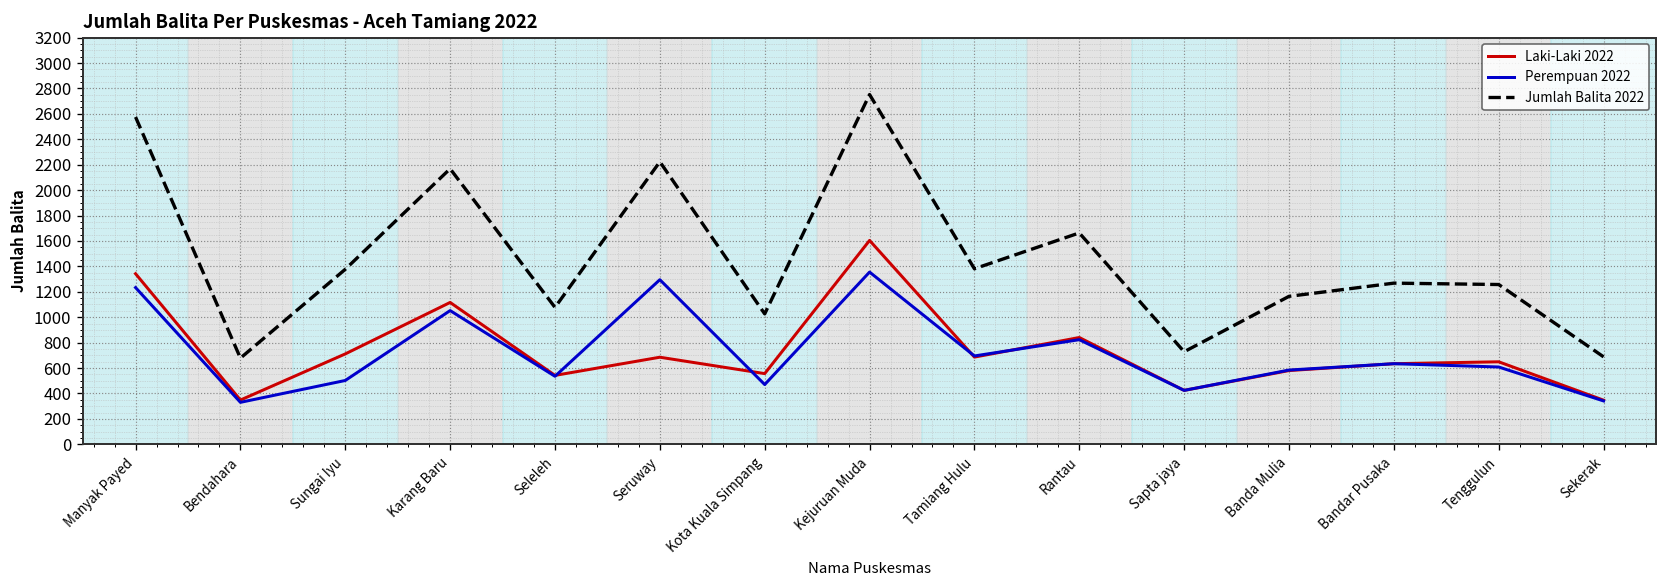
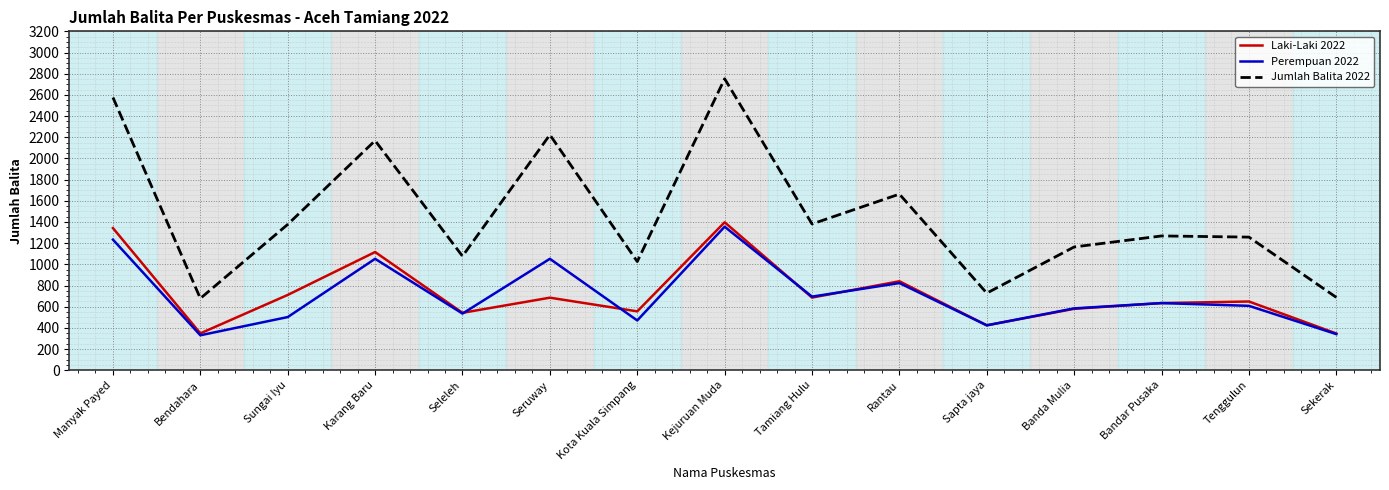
Perempuan 2022, Seruway: 1300 -> 1050
Laki-Laki 2022, Kejuruan Muda: 1600 -> 1400
